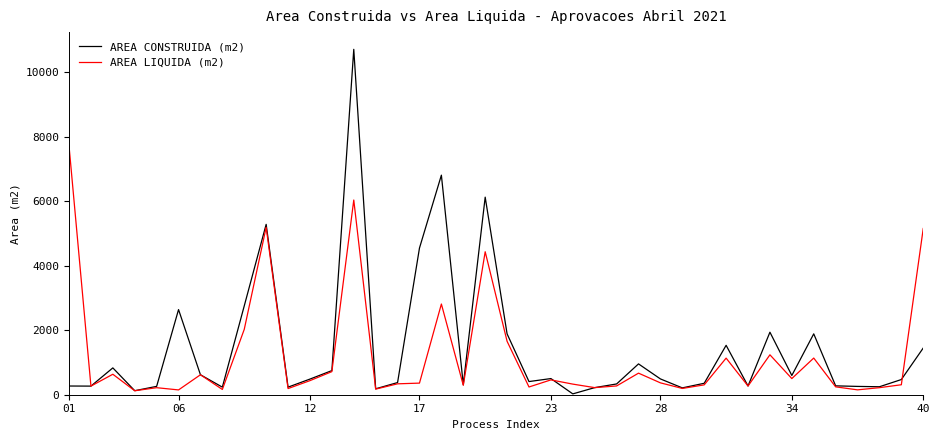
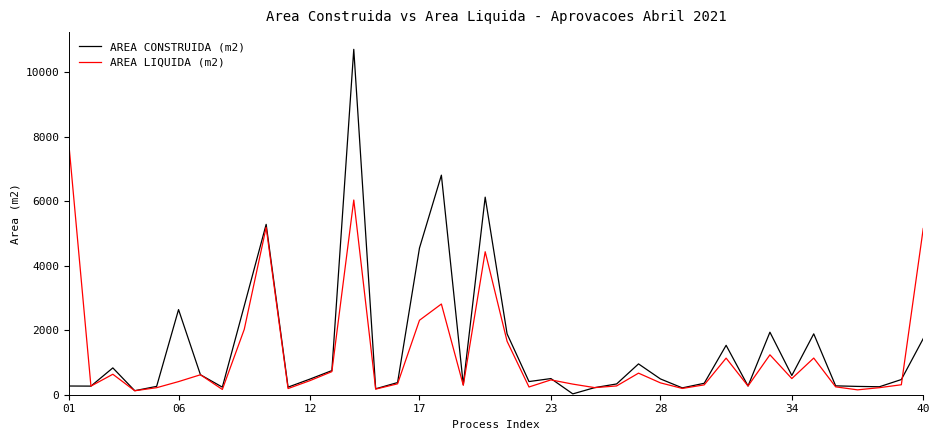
AREA LIQUIDA (m2), 06: 100 -> 400
AREA LIQUIDA (m2), 17: 400 -> 2300
AREA CONSTRUIDA (m2), 40: 1400 -> 1700
